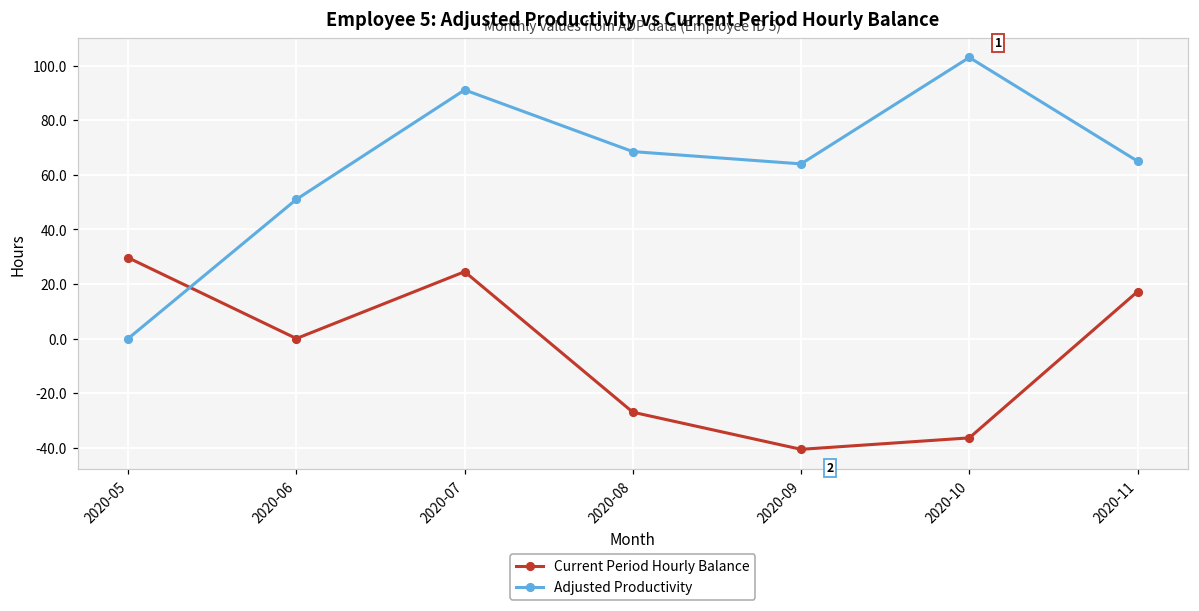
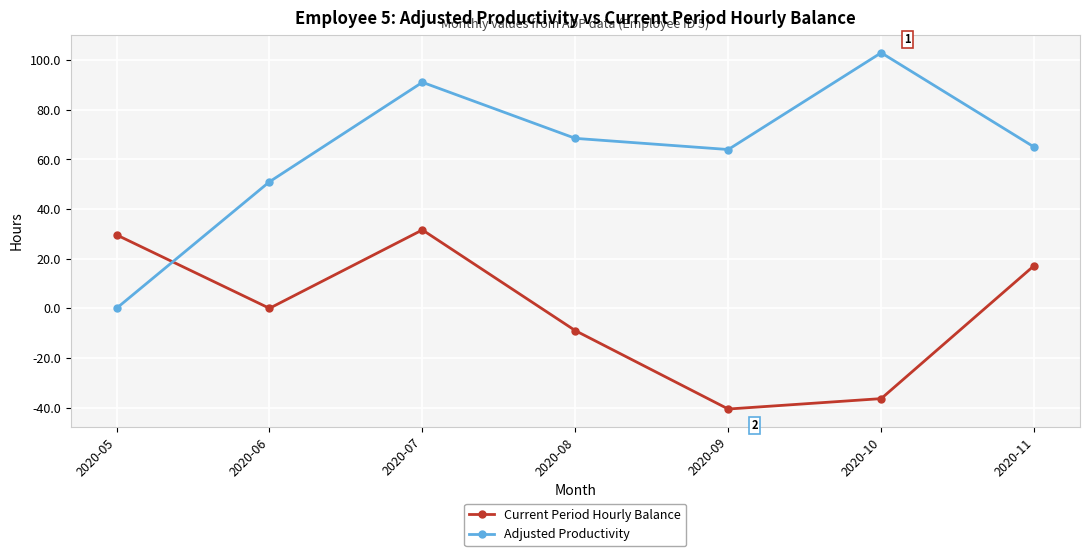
Current Period Hourly Balance, 2020-07: 25 -> 32
Current Period Hourly Balance, 2020-08: -27 -> -9
